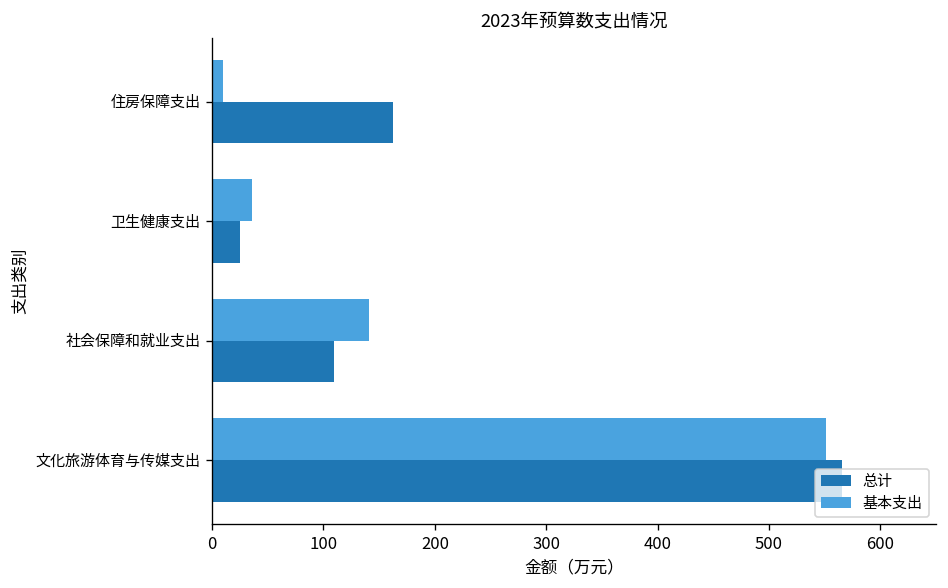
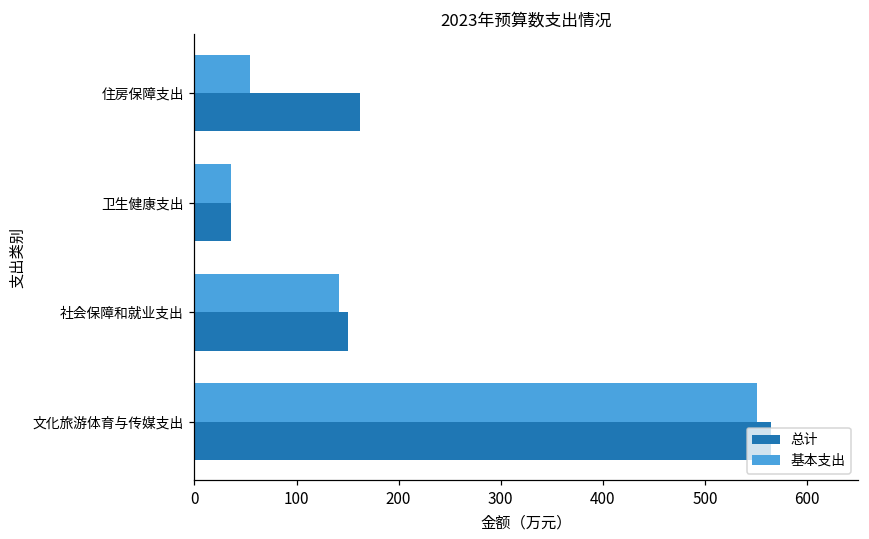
基本支出, 住房保障支出: 10 -> 50
总计, 卫生健康支出: 20 -> 40
总计, 社会保障和就业支出: 110 -> 150
